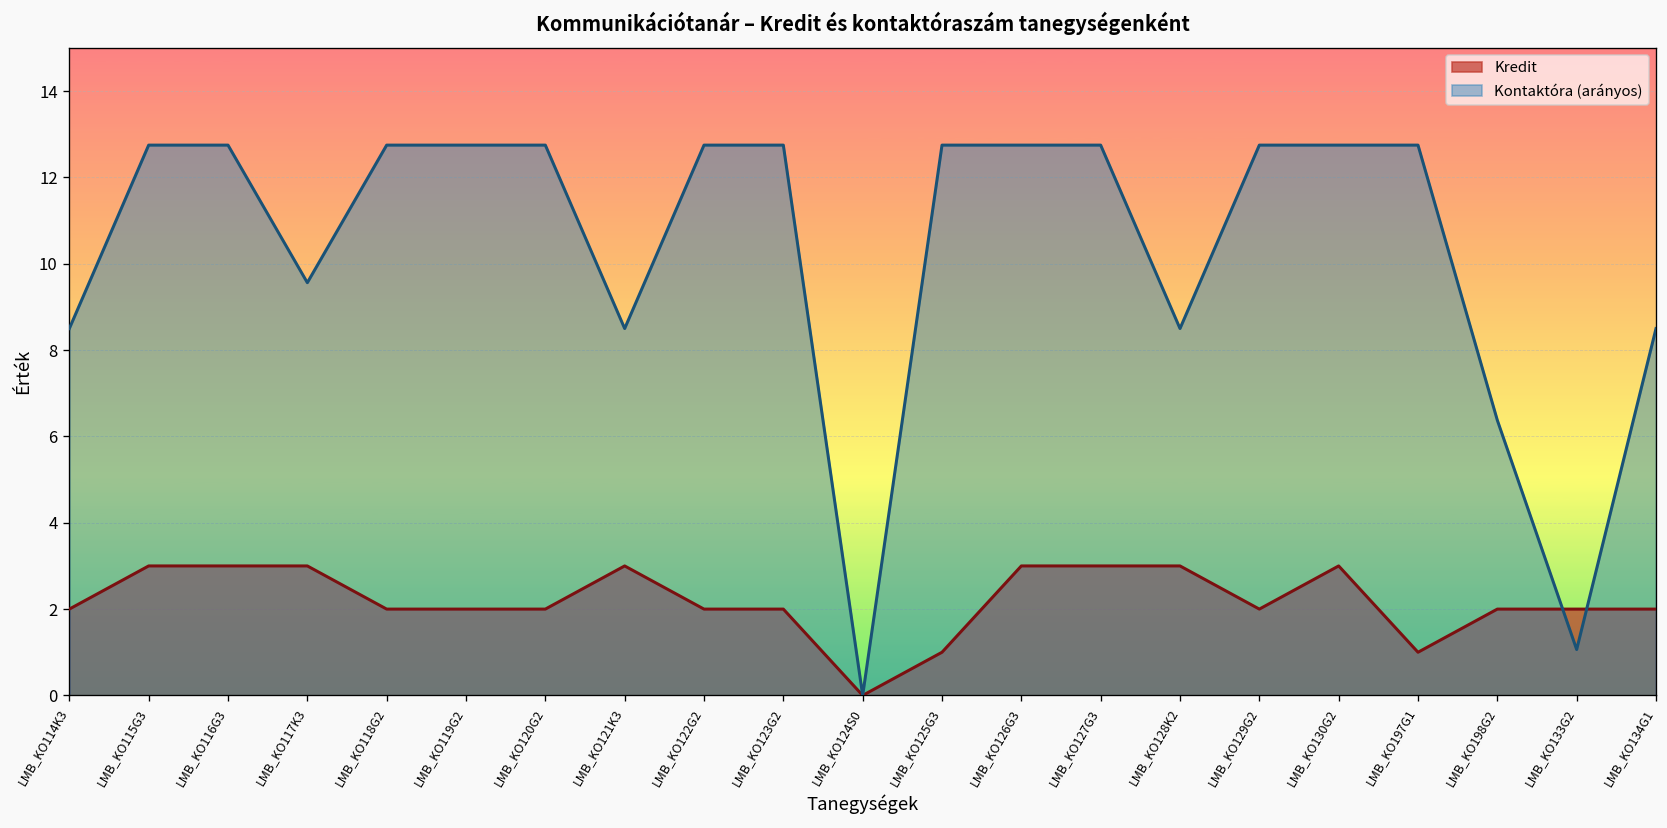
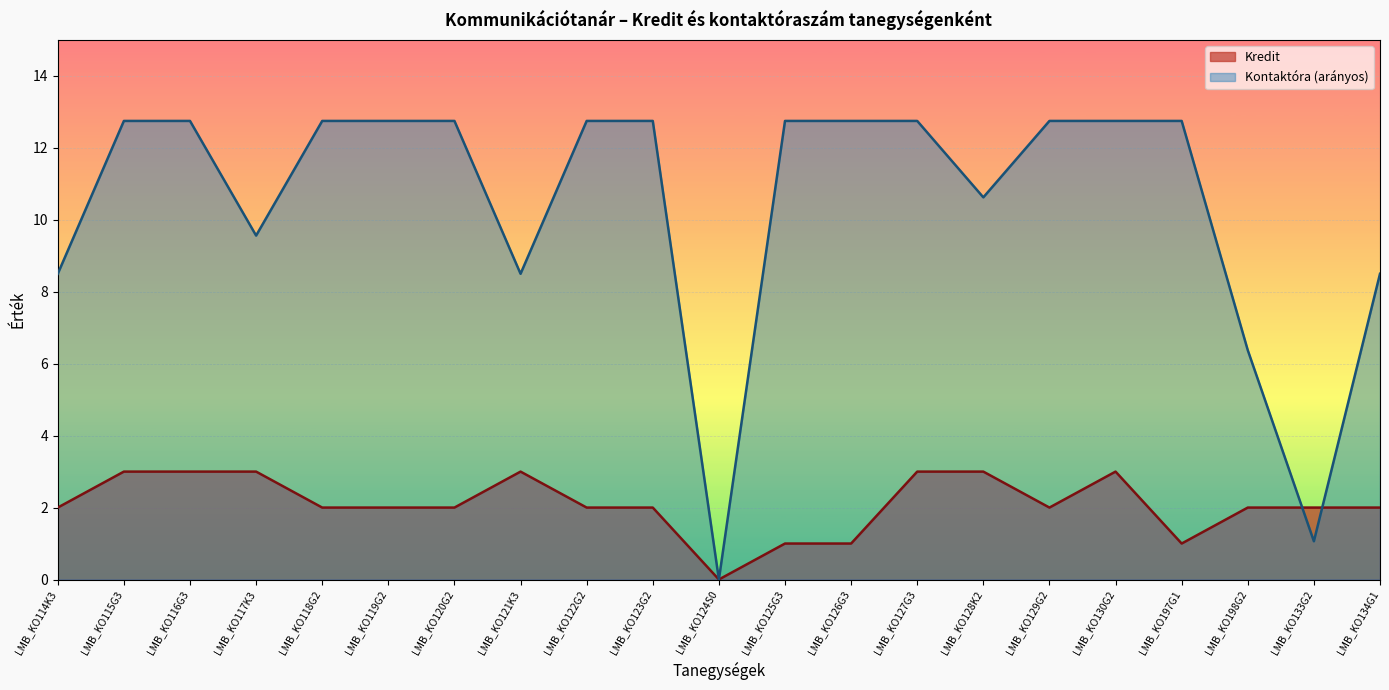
Kredit, LMB_KO126G3: 3 -> 1
Kontaktóra (arányos), LMB_KO128K2: 8.5 -> 10.6
